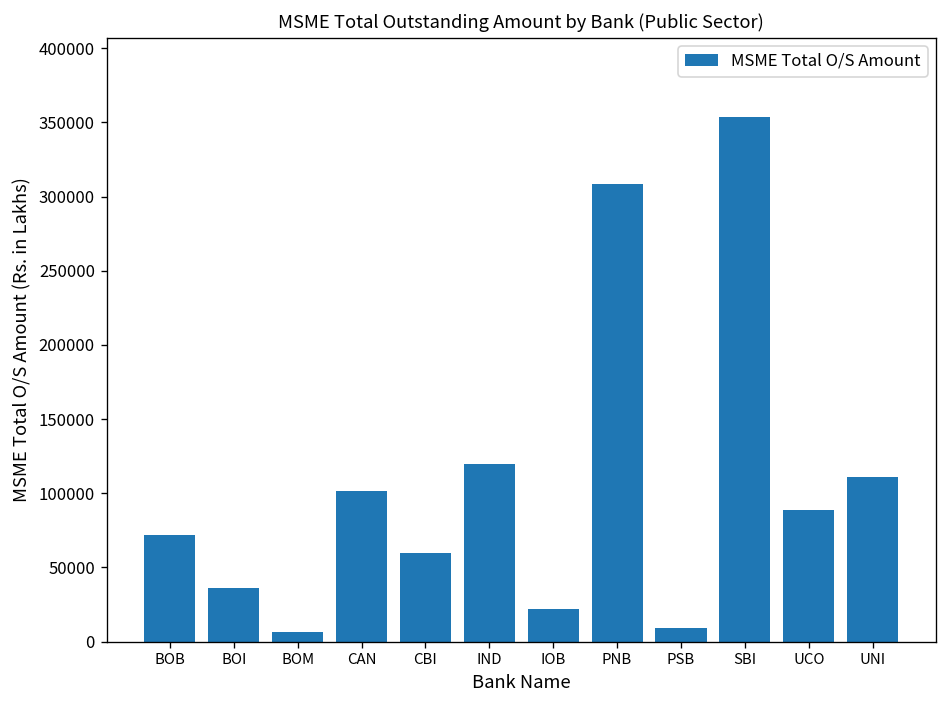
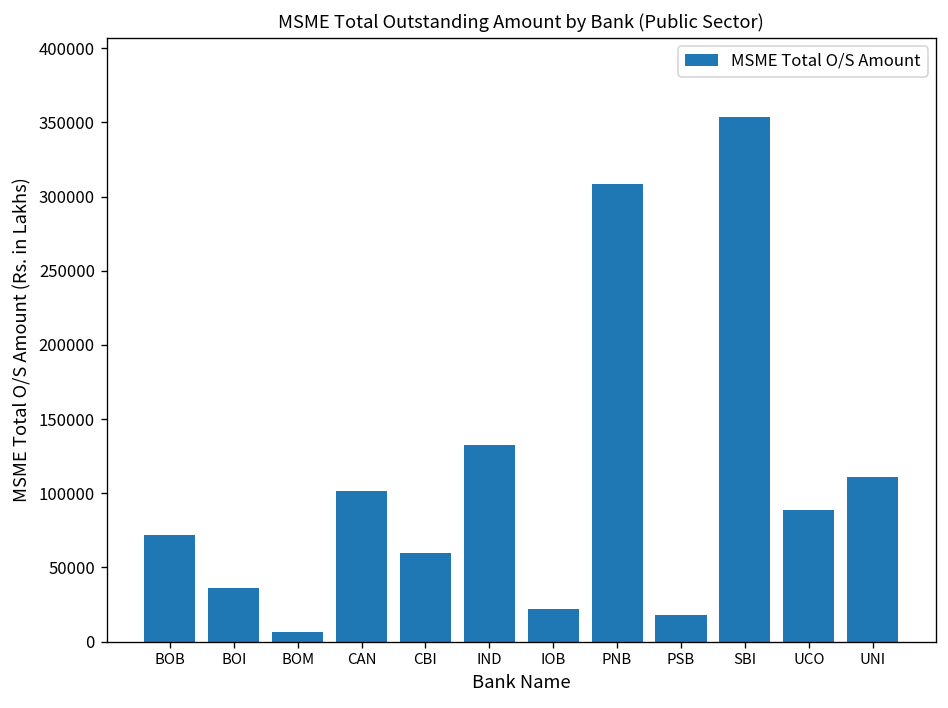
IND: 120000 -> 133000
PSB: 9000 -> 18000
